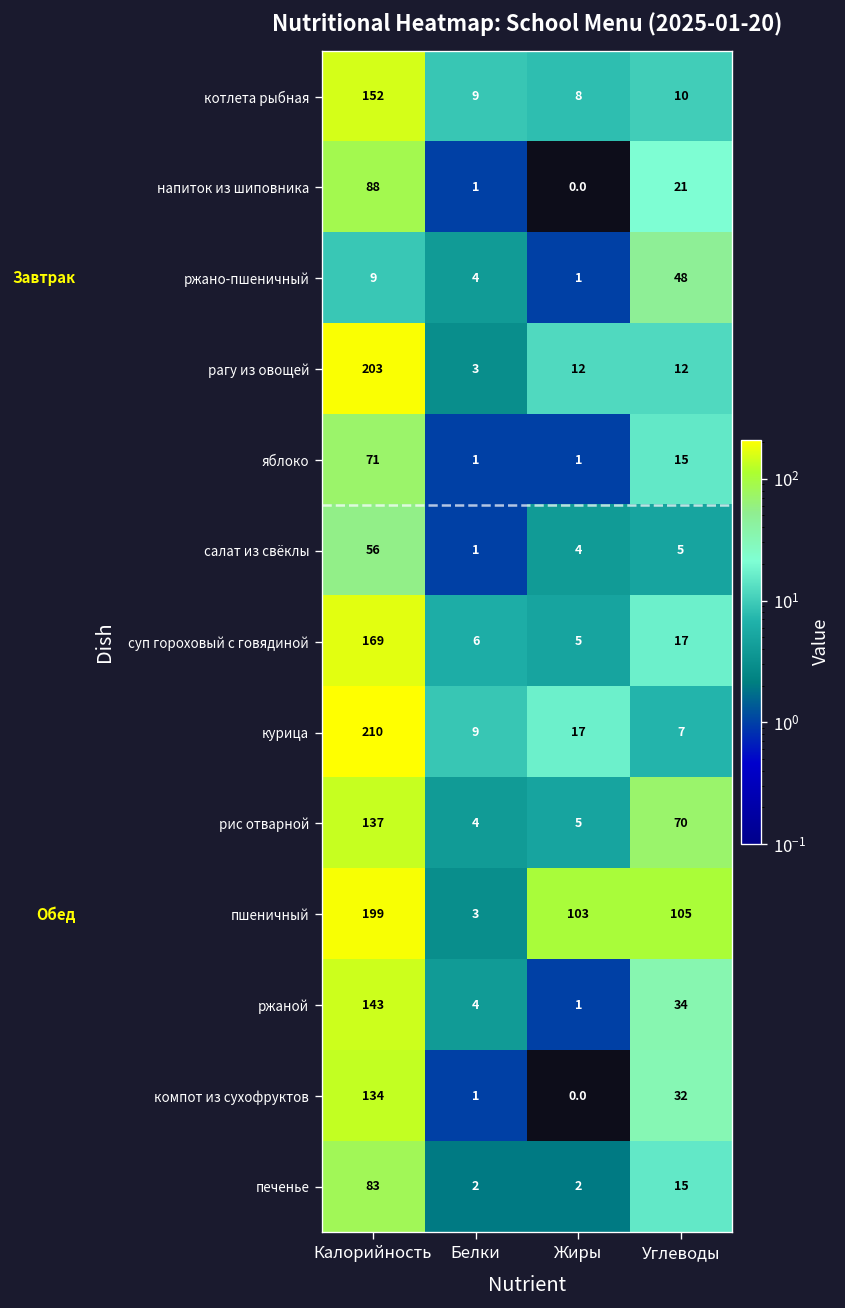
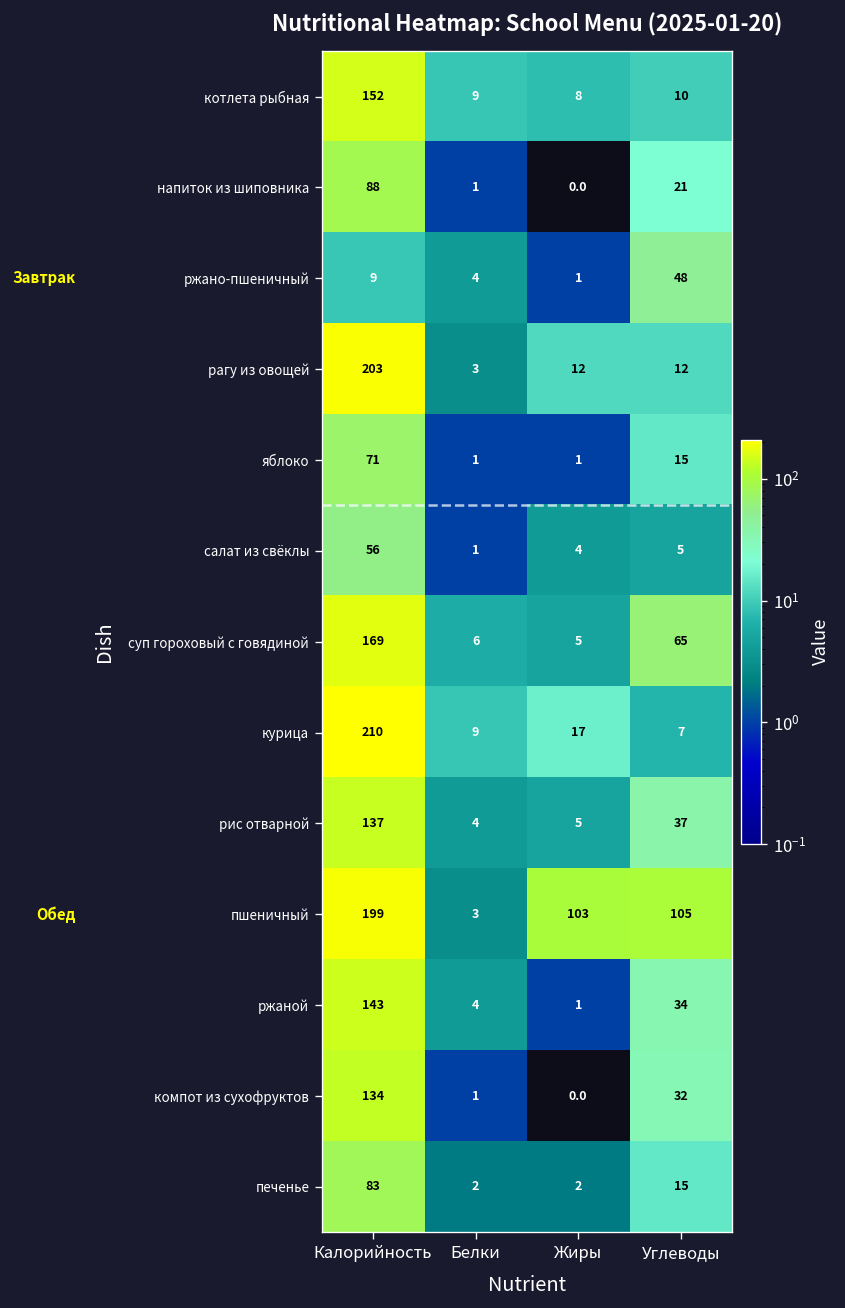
суп гороховый с говядиной, Углеводы: 17 -> 65
рис отварной, Углеводы: 70 -> 37
